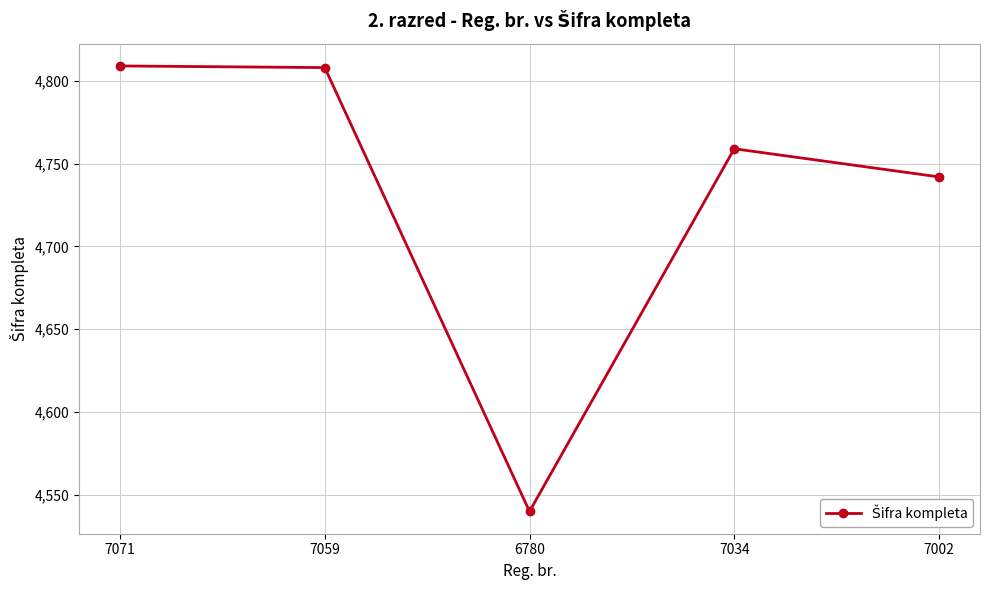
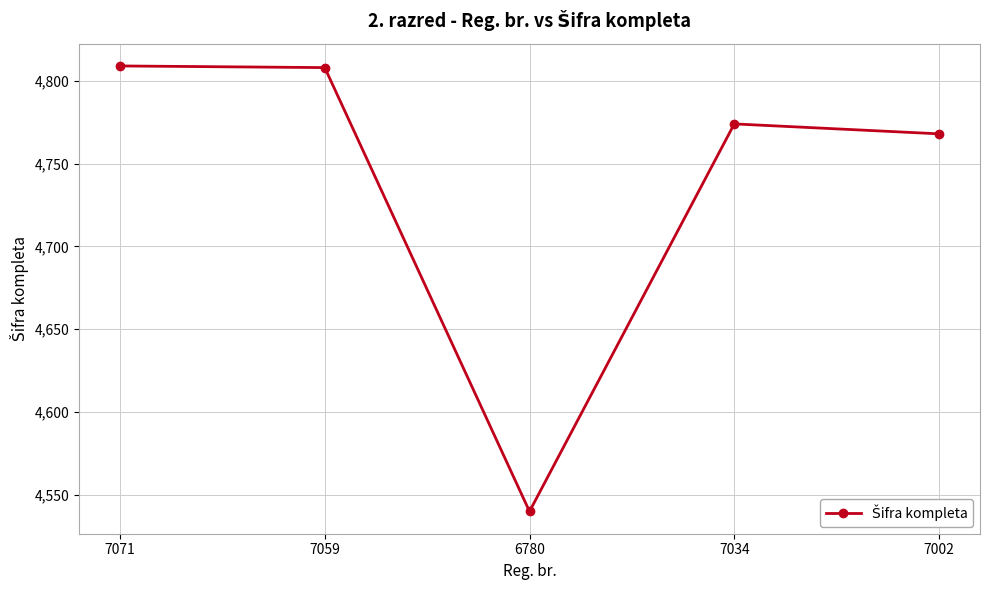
7034: 4,759 -> 4,774
7002: 4,742 -> 4,768
